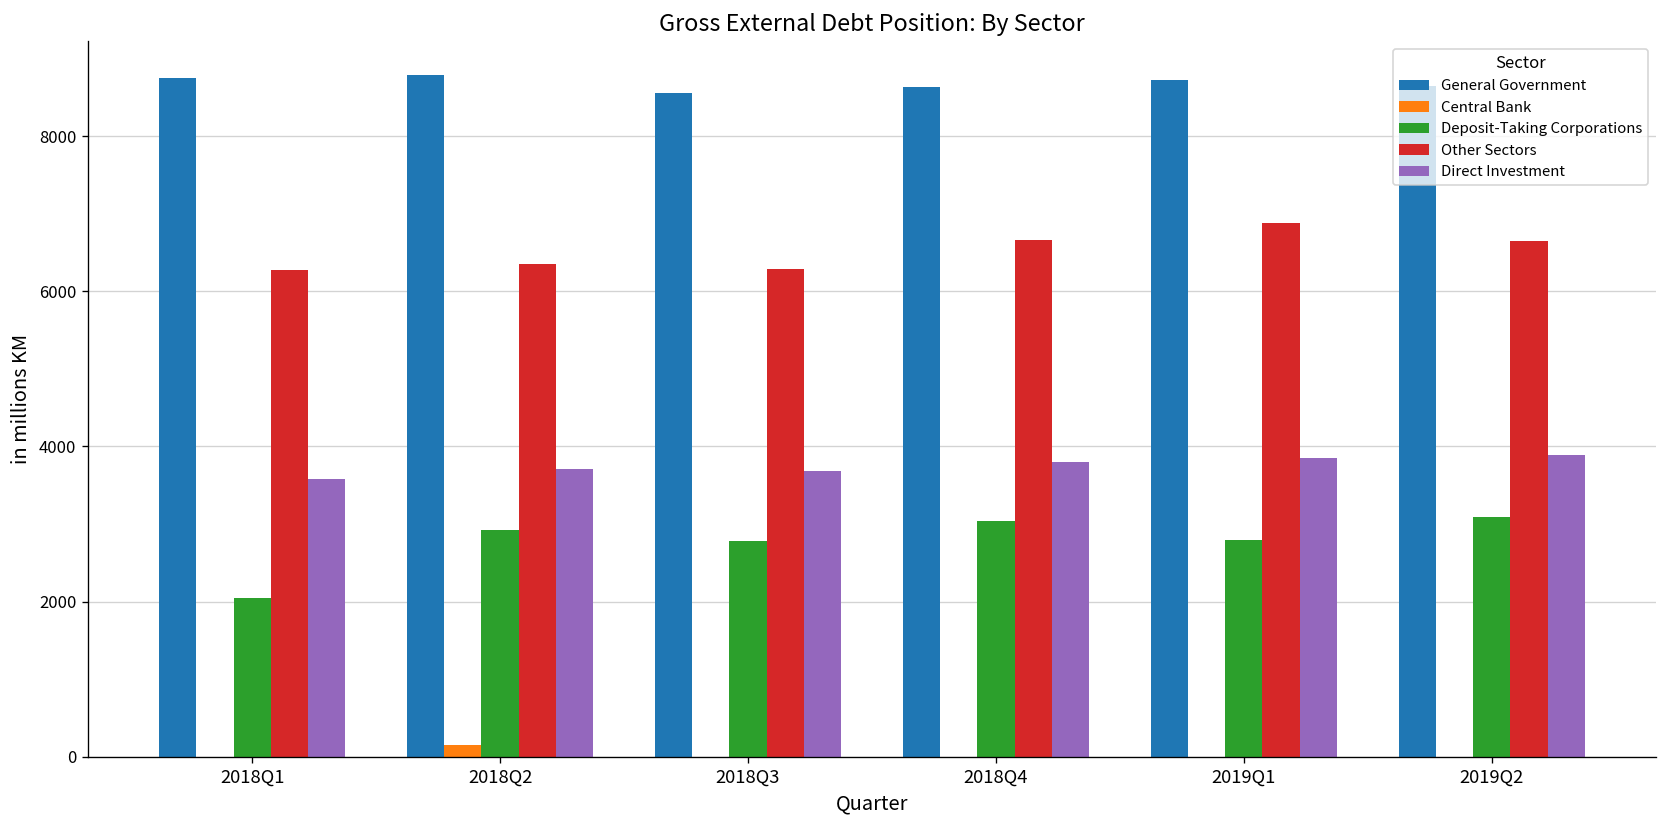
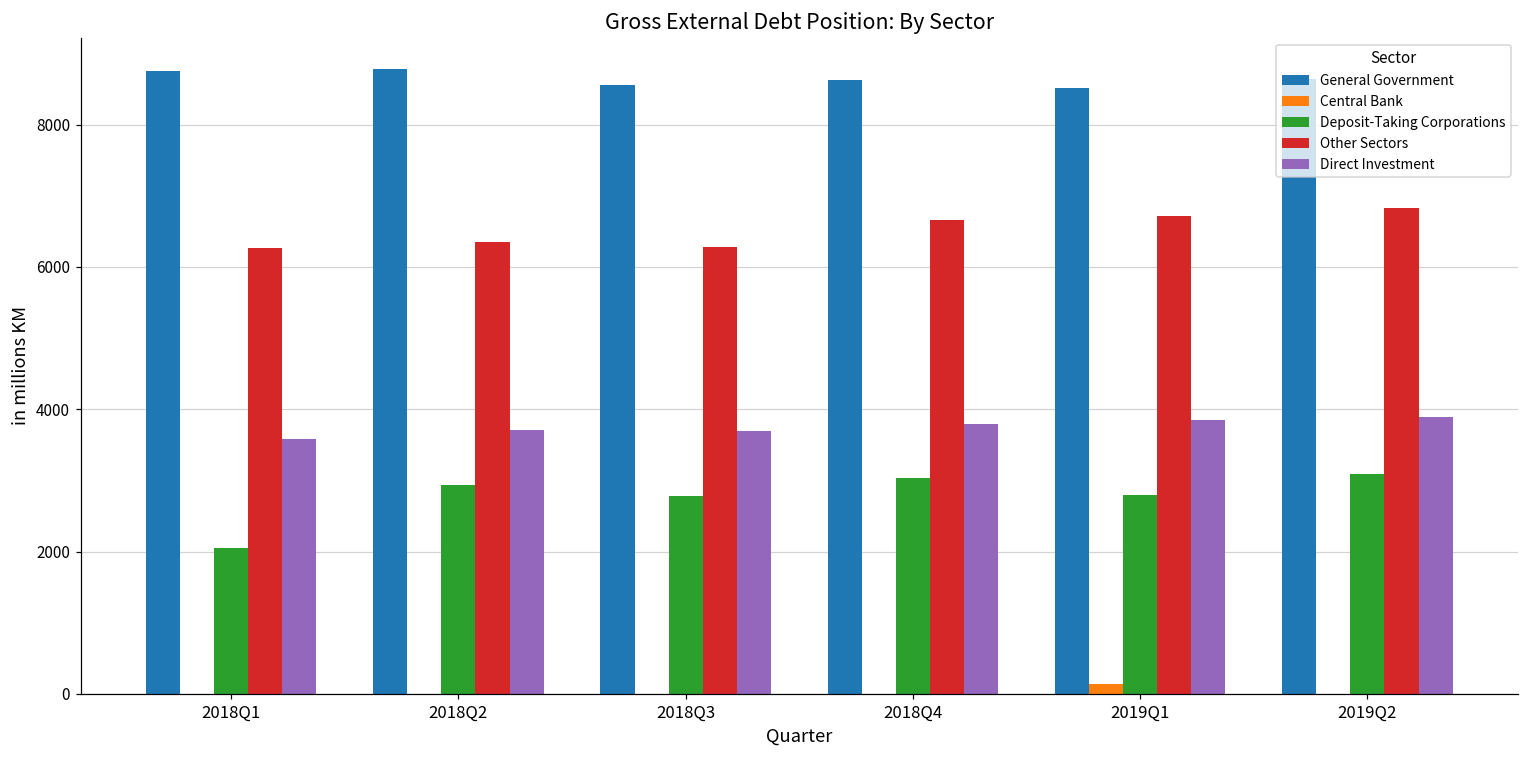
Central Bank, 2018Q2: 200 -> 0
General Government, 2019Q1: 8700 -> 8500
Central Bank, 2019Q1: 0 -> 100
Other Sectors, 2019Q1: 6900 -> 6700
Other Sectors, 2019Q2: 6600 -> 6800
